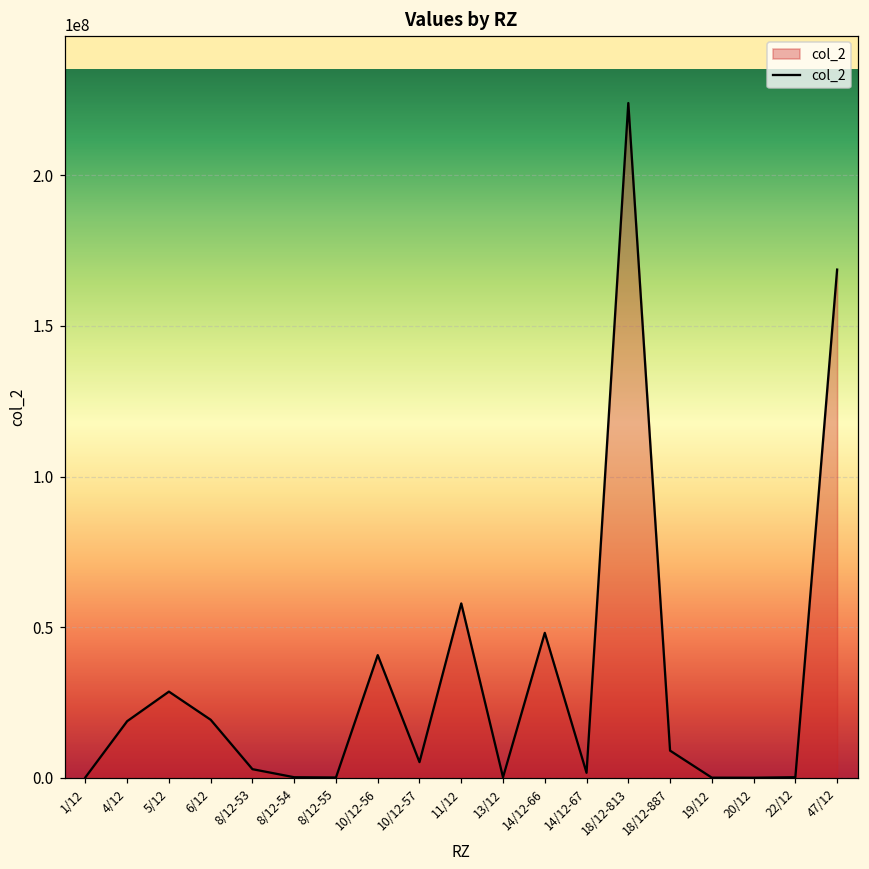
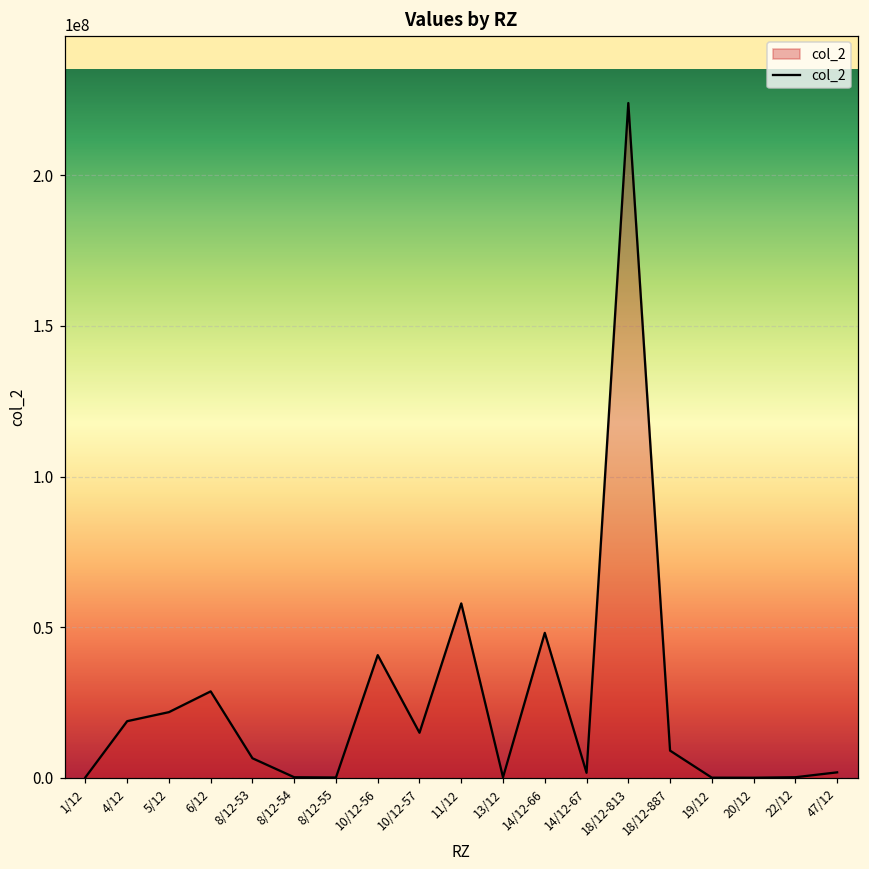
5/12: 29000000 -> 22000000
6/12: 19000000 -> 29000000
8/12-53: 3000000 -> 6000000
10/12-57: 5000000 -> 15000000
47/12: 169000000 -> 2000000
